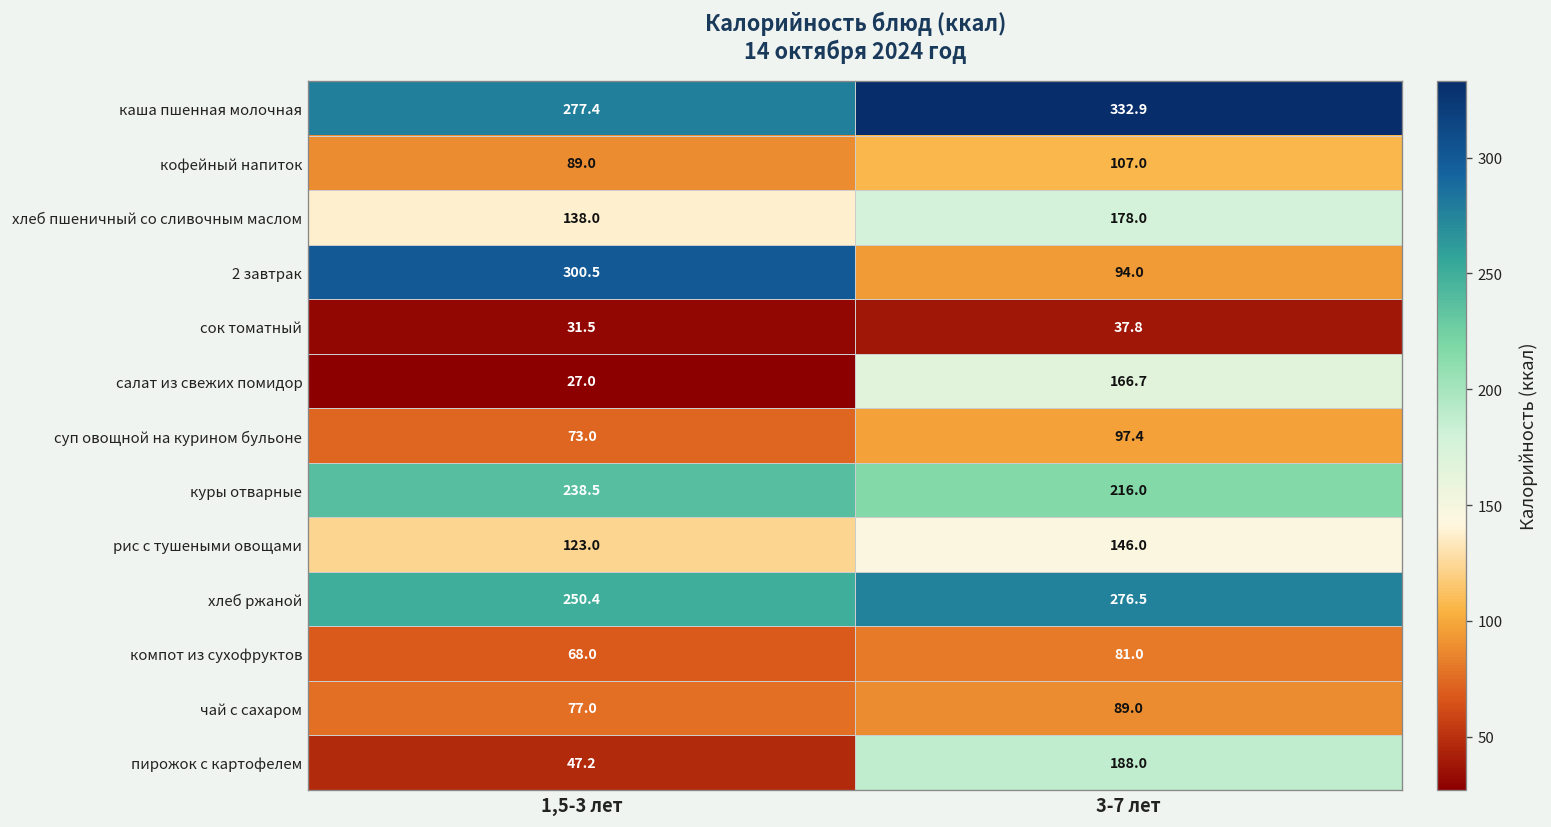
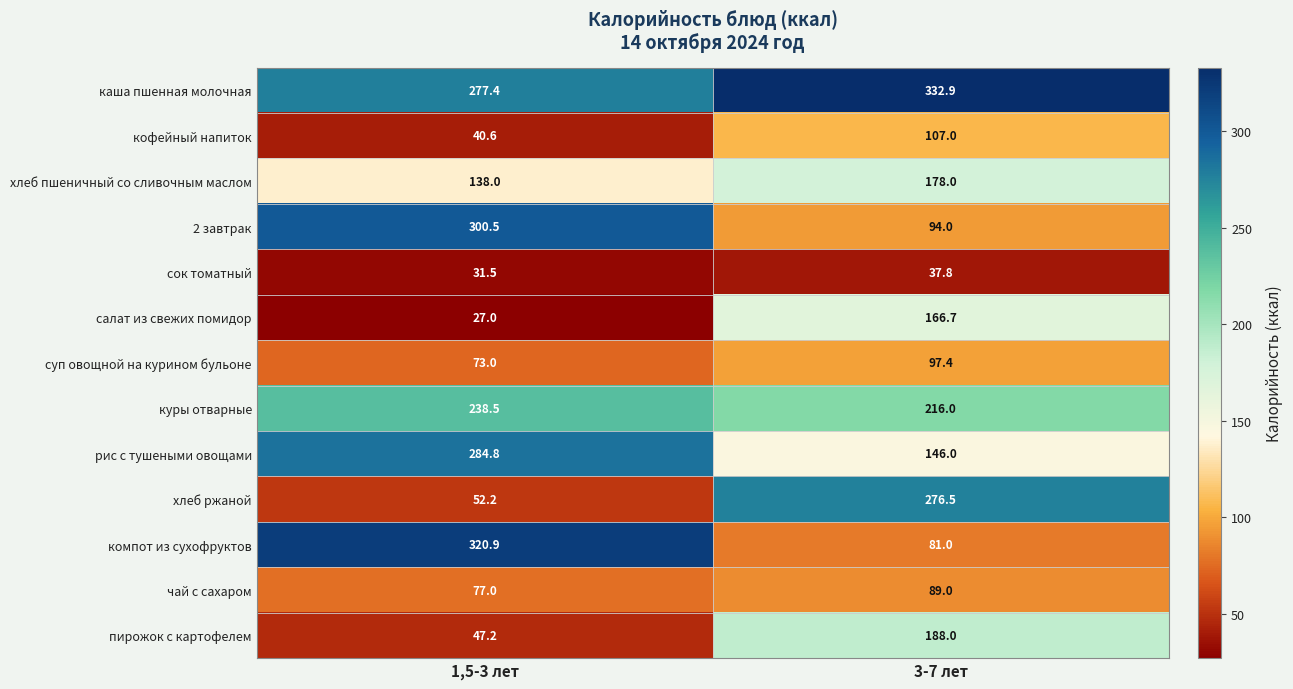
кофейный напиток, 1,5-3 лет: 89.0 -> 40.6
рис с тушеными овощами, 1,5-3 лет: 123.0 -> 284.8
хлеб ржаной, 1,5-3 лет: 250.4 -> 52.2
компот из сухофруктов, 1,5-3 лет: 68.0 -> 320.9
